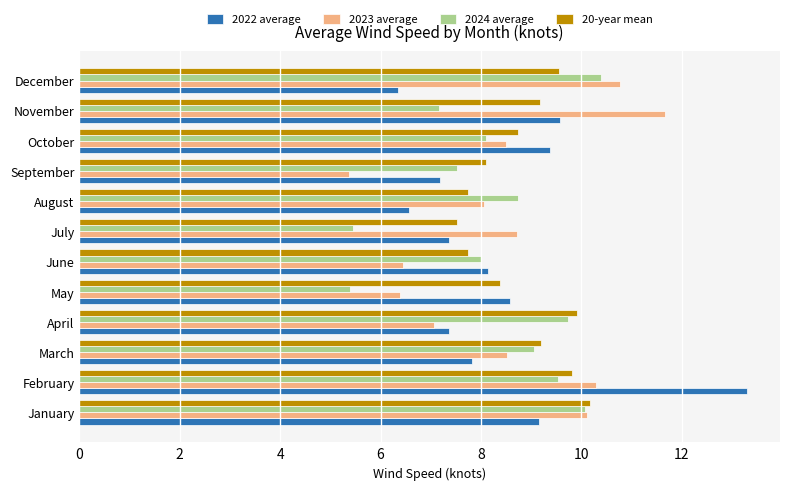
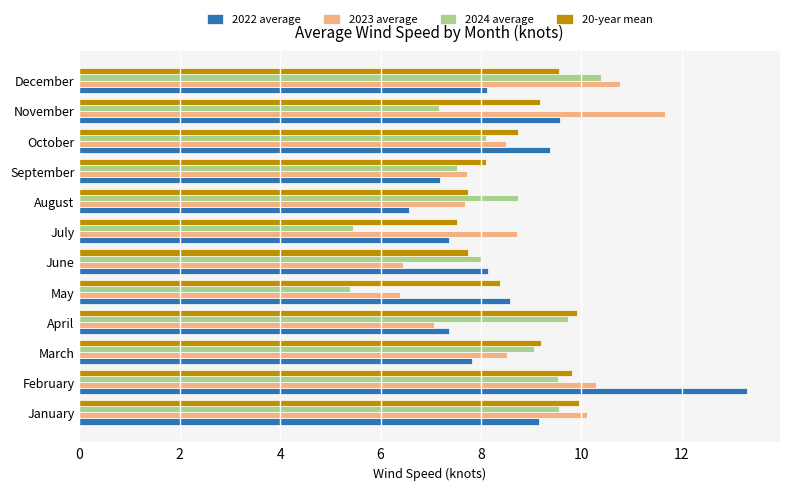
2022 average, December: 6.3 -> 8.1
2023 average, September: 5.4 -> 7.7
2023 average, August: 8.1 -> 7.7
20-year mean, January: 10.2 -> 9.9
2024 average, January: 10.1 -> 9.6
